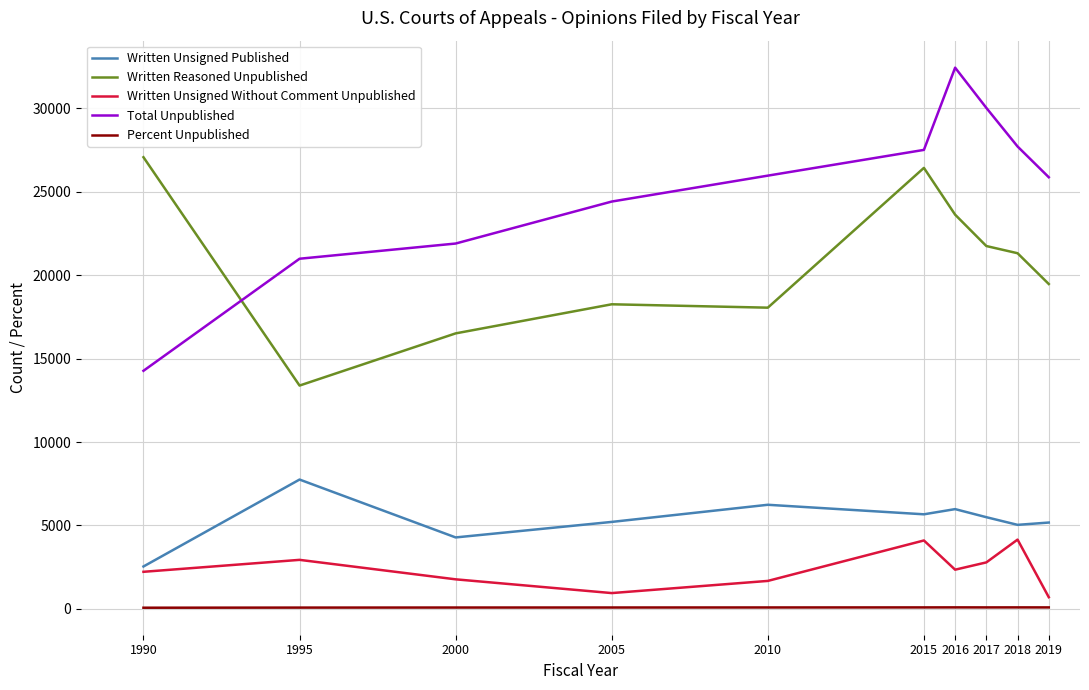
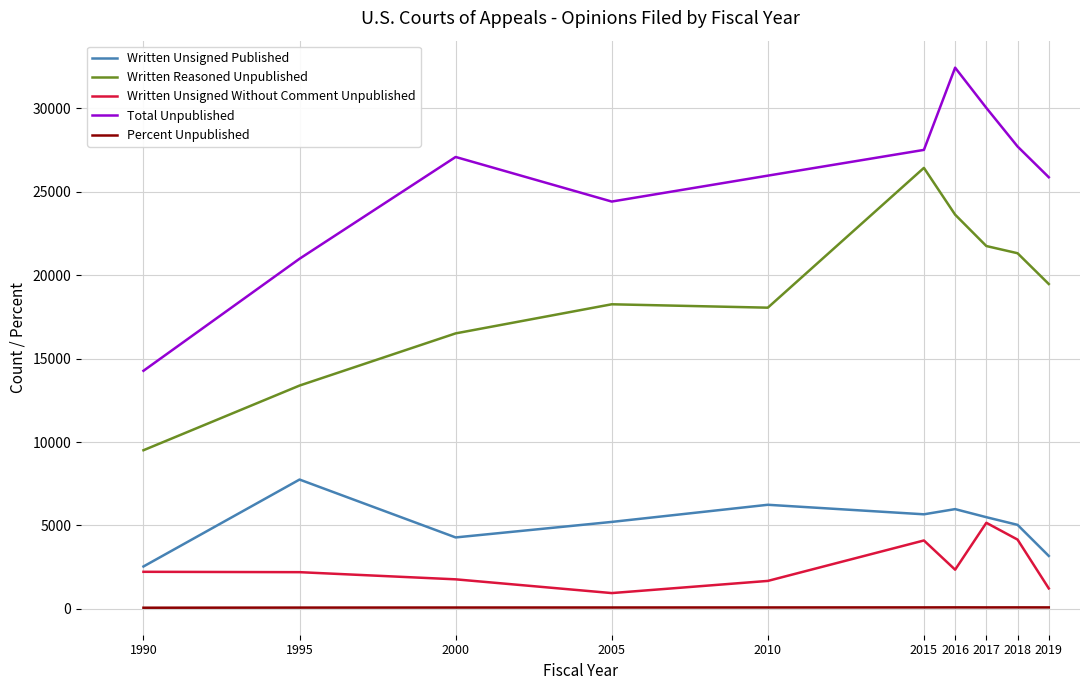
Written Reasoned Unpublished, 1990: 27100 -> 9500
Written Unsigned Without Comment Unpublished, 1995: 2900 -> 2200
Total Unpublished, 2000: 21900 -> 27100
Written Unsigned Without Comment Unpublished, 2017: 2800 -> 5200
Written Unsigned Published, 2019: 5200 -> 3200
Written Unsigned Without Comment Unpublished, 2019: 700 -> 1200
